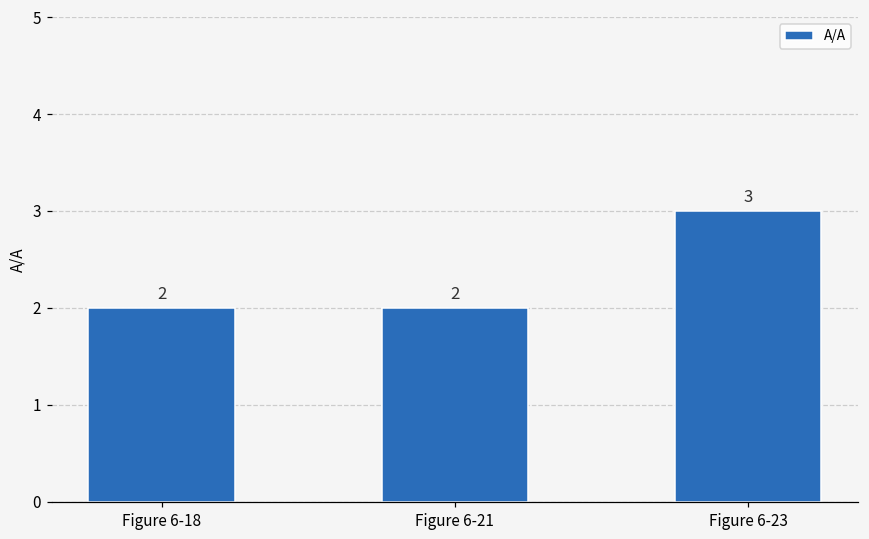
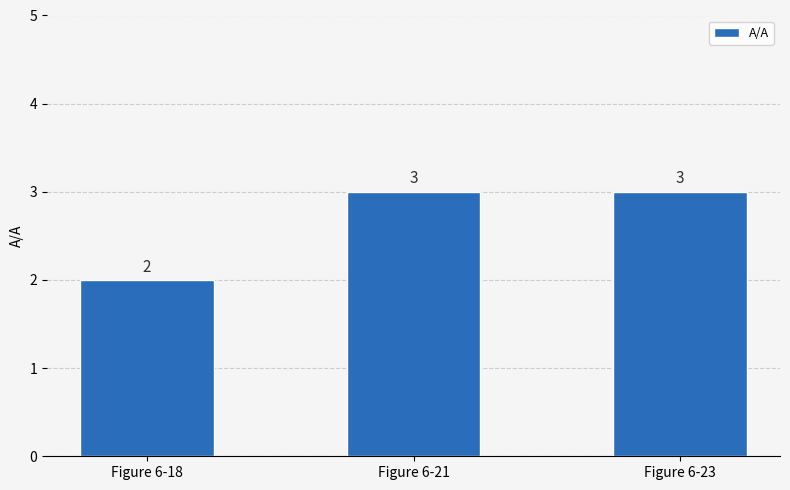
Figure 6-21: 2 -> 3
